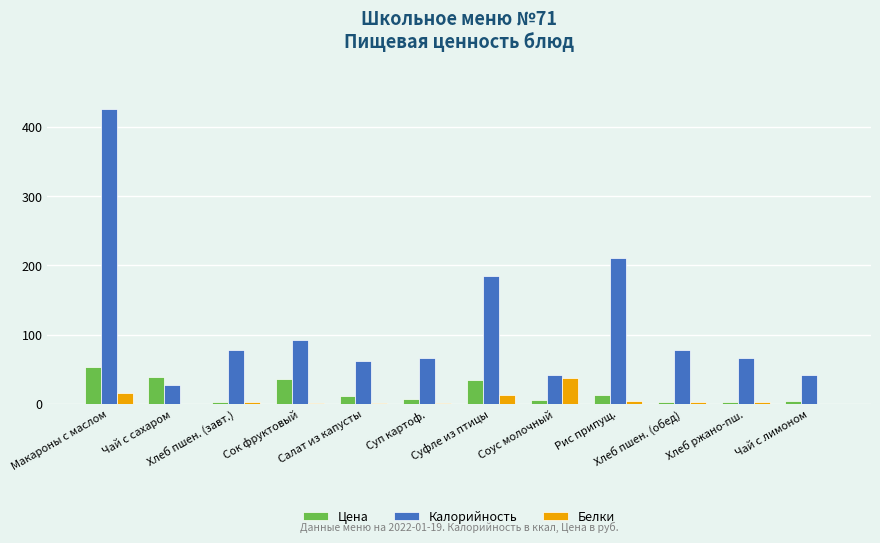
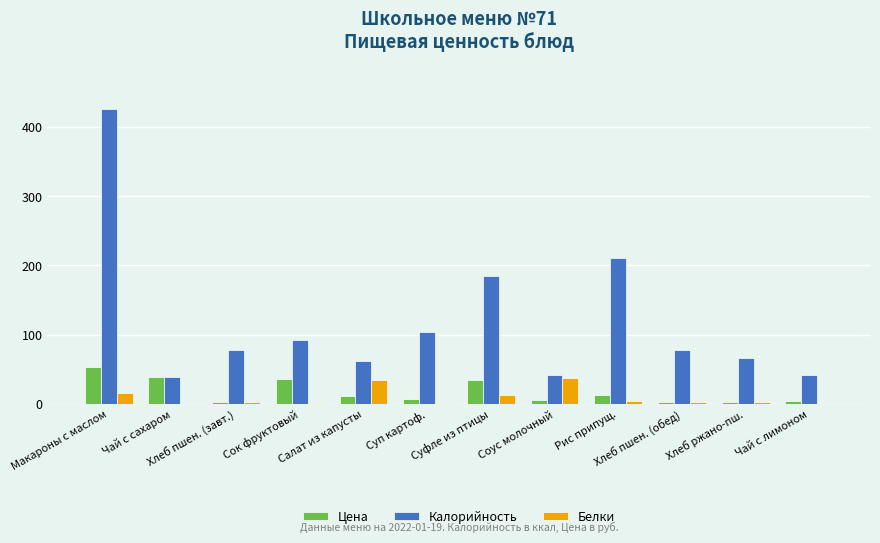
Калорийность, Чай с сахаром: 30 -> 40
Белки, Салат из капусты: 0 -> 30
Калорийность, Суп картоф.: 70 -> 100
